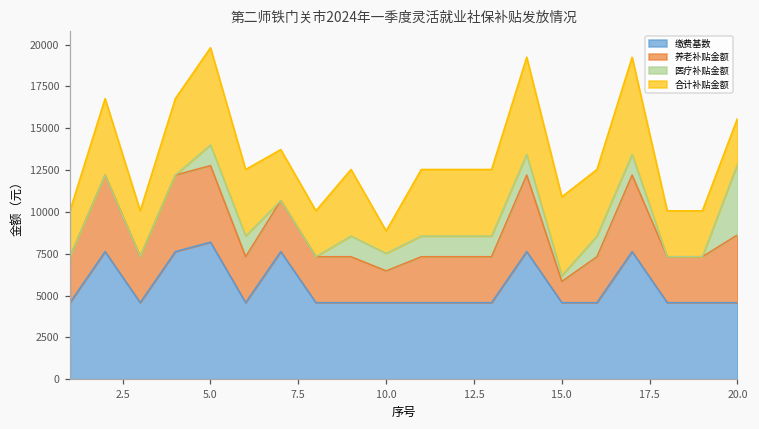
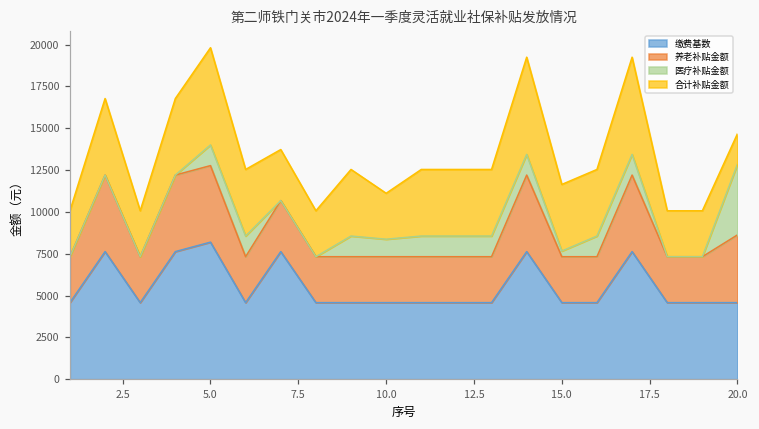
养老补贴金额, 10.0: 1900 -> 2700
合计补贴金额, 10.0: 1300 -> 2700
养老补贴金额, 15.0: 1300 -> 2700
合计补贴金额, 15.0: 4700 -> 4000
合计补贴金额, 20.0: 2700 -> 1800
